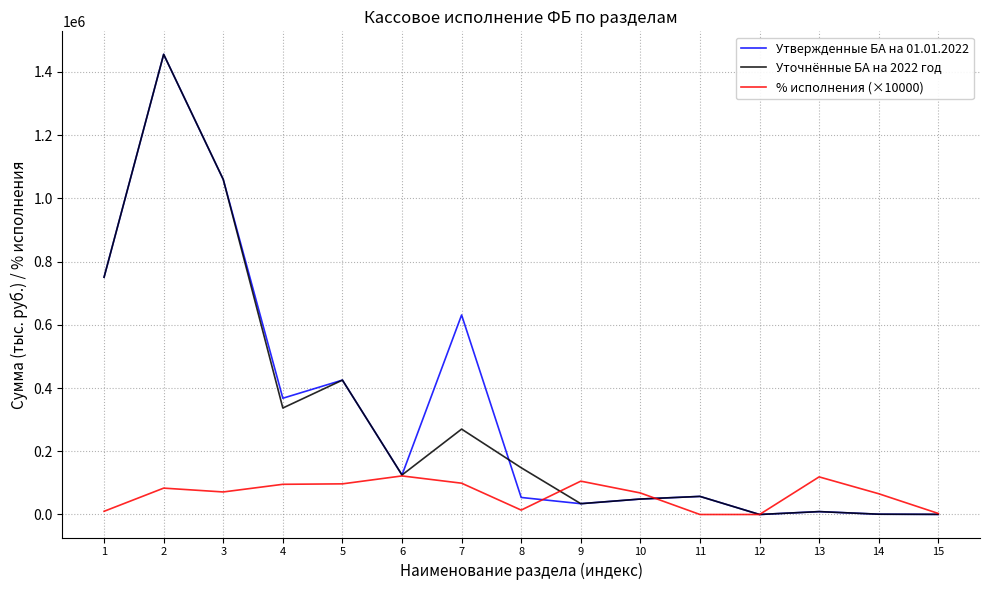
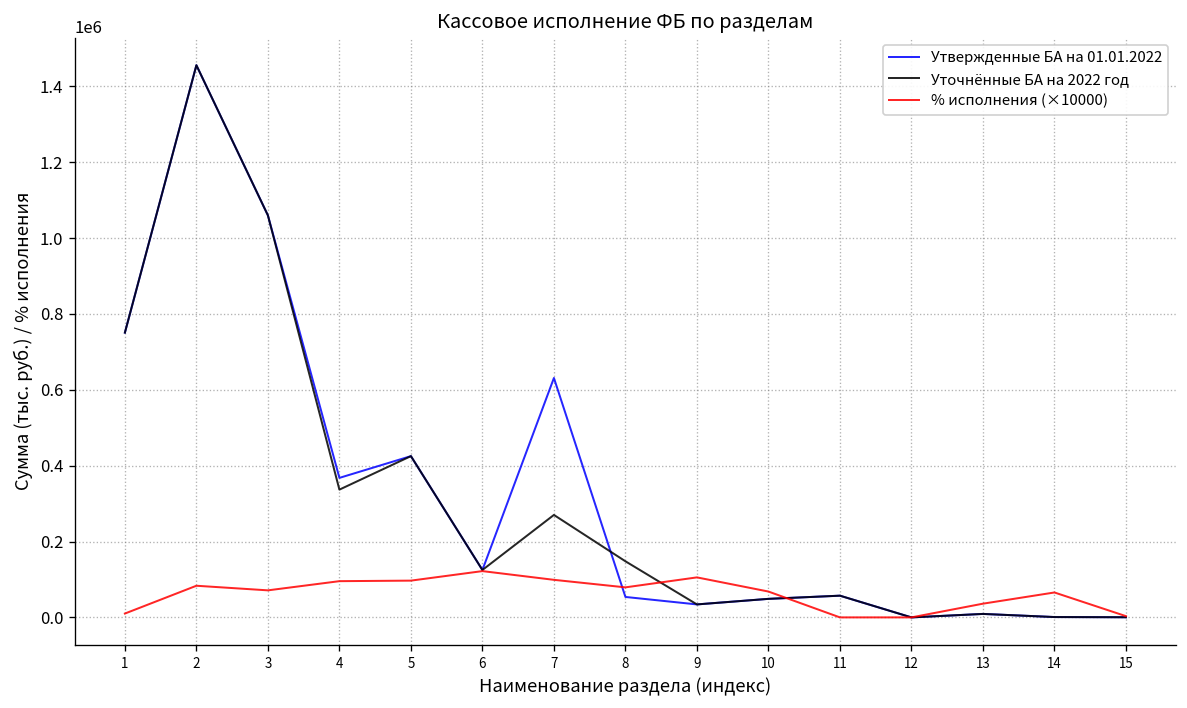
% исполнения (×10000), 8: 10000 -> 80000
% исполнения (×10000), 13: 120000 -> 40000
